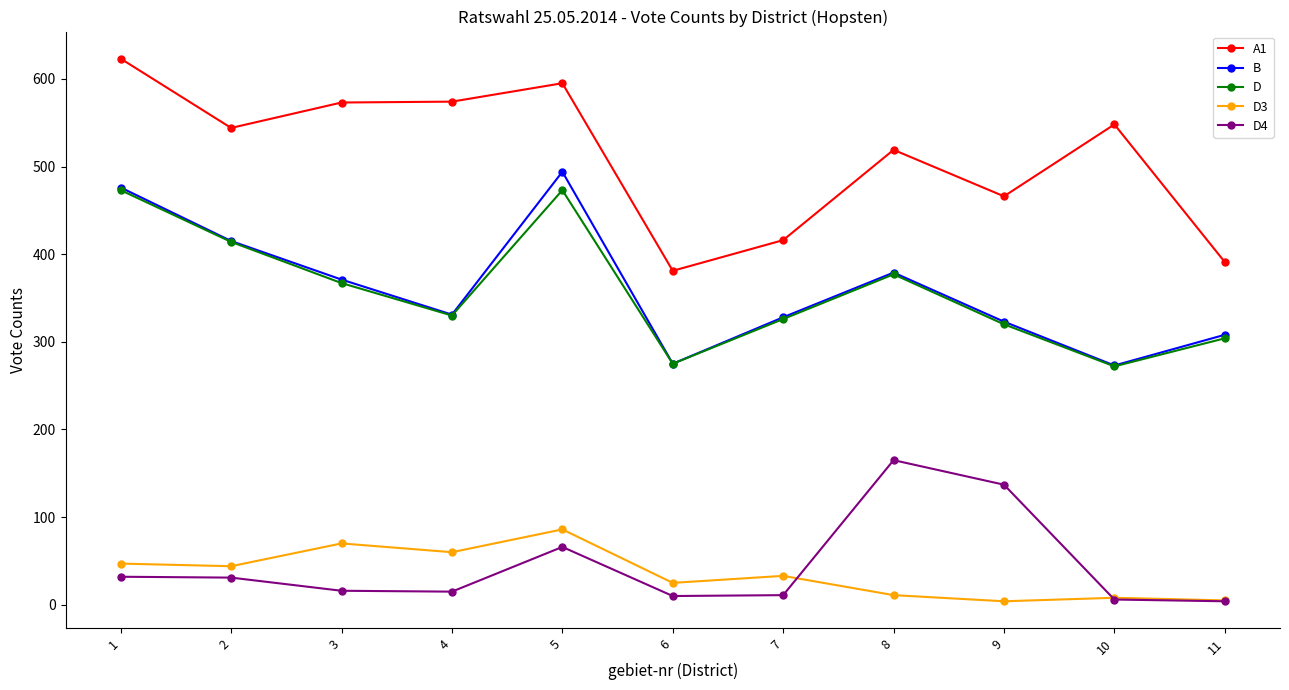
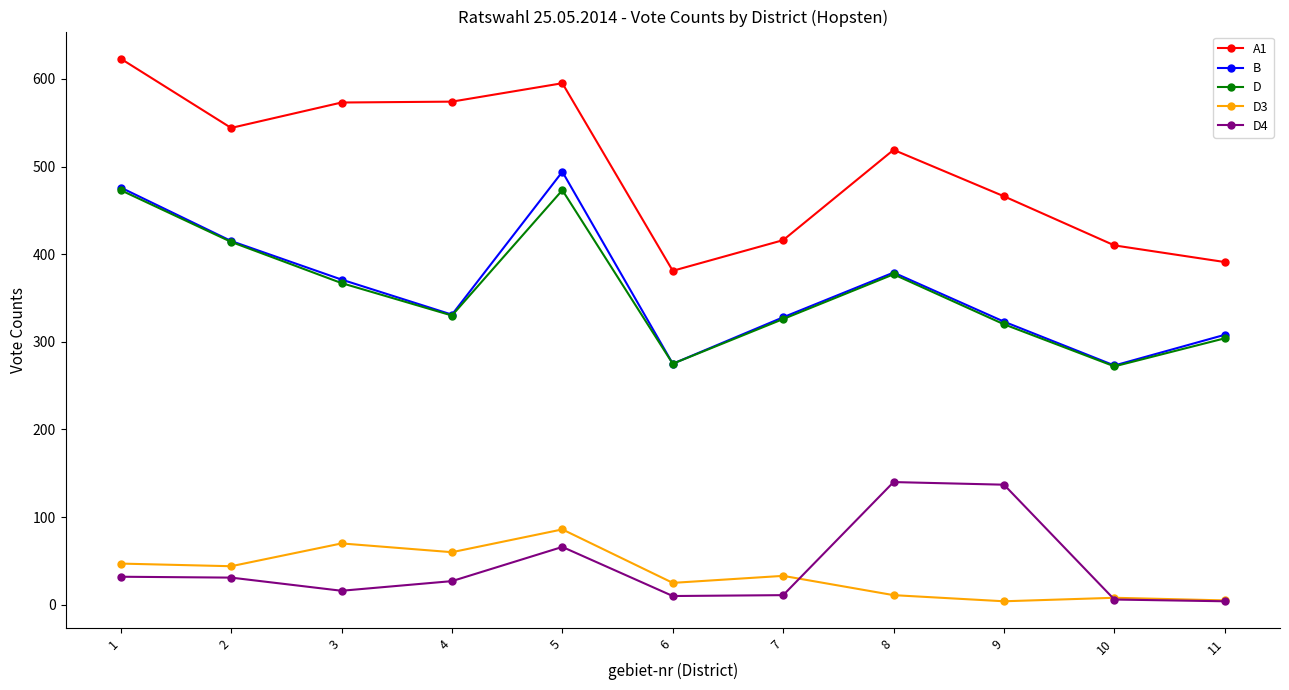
D4, 4: 20 -> 30
D4, 8: 170 -> 140
A1, 10: 550 -> 410
